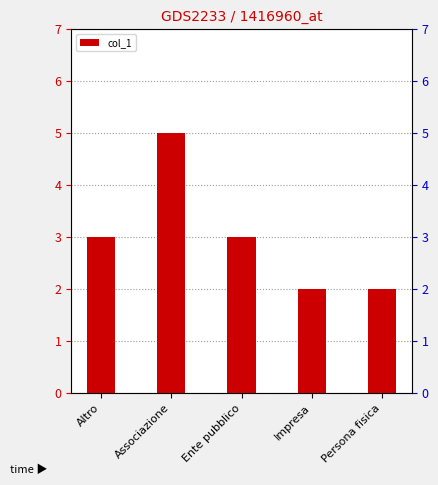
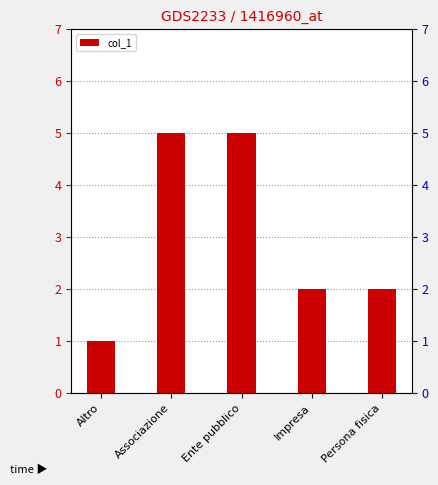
Altro: 3 -> 1
Ente pubblico: 3 -> 5
